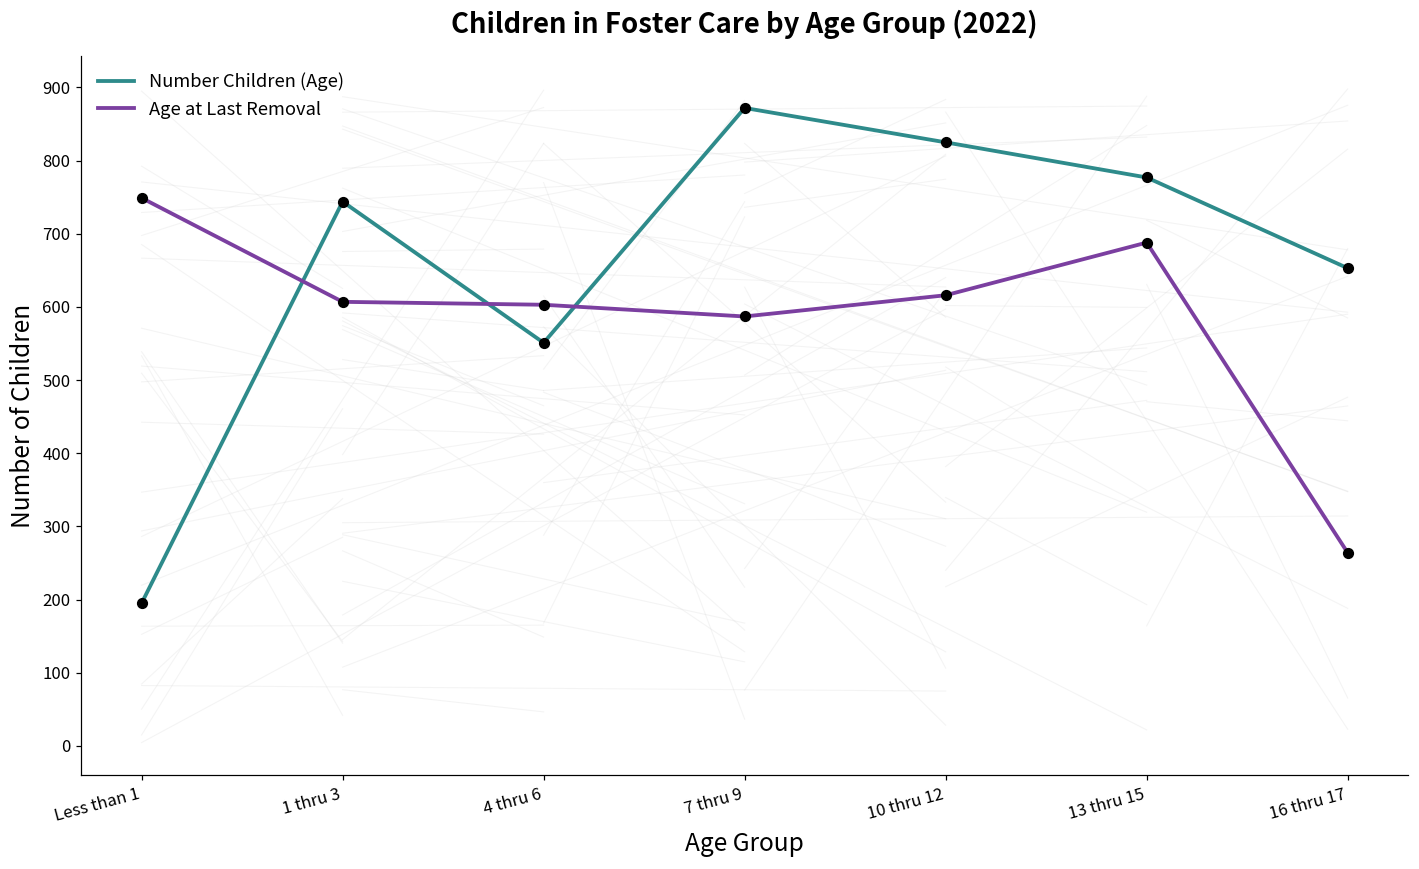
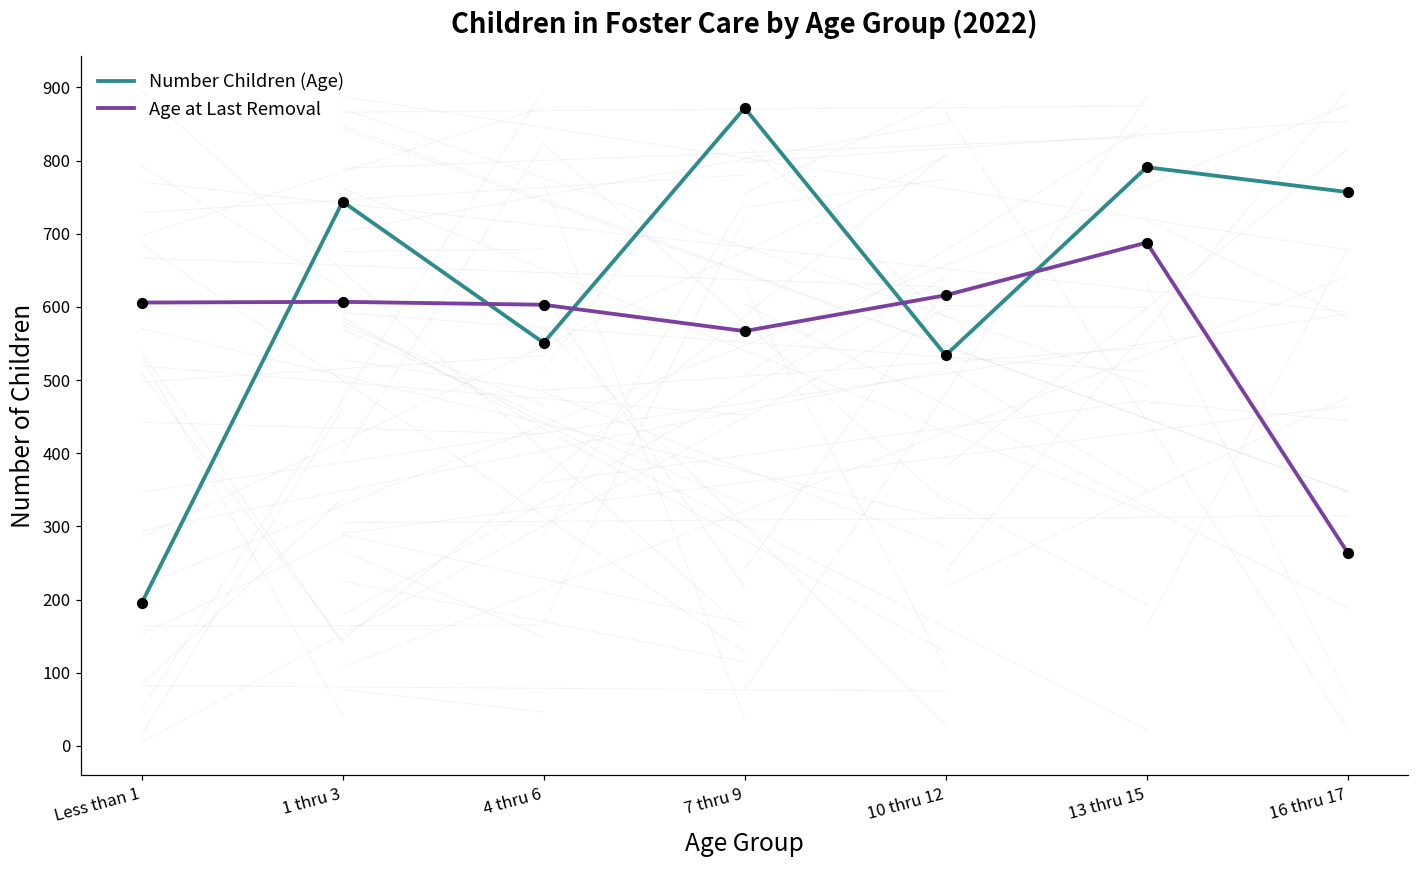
Age at Last Removal, Less than 1: 750 -> 610
Age at Last Removal, 7 thru 9: 590 -> 570
Number Children (Age), 10 thru 12: 830 -> 530
Number Children (Age), 13 thru 15: 780 -> 790
Number Children (Age), 16 thru 17: 650 -> 760
